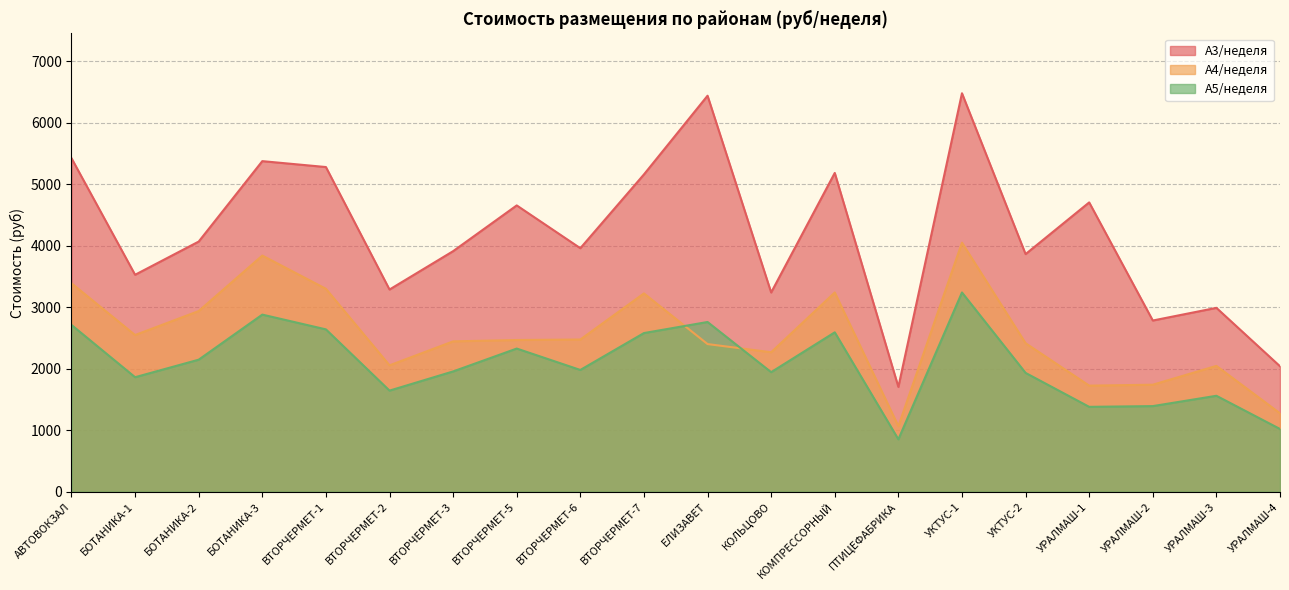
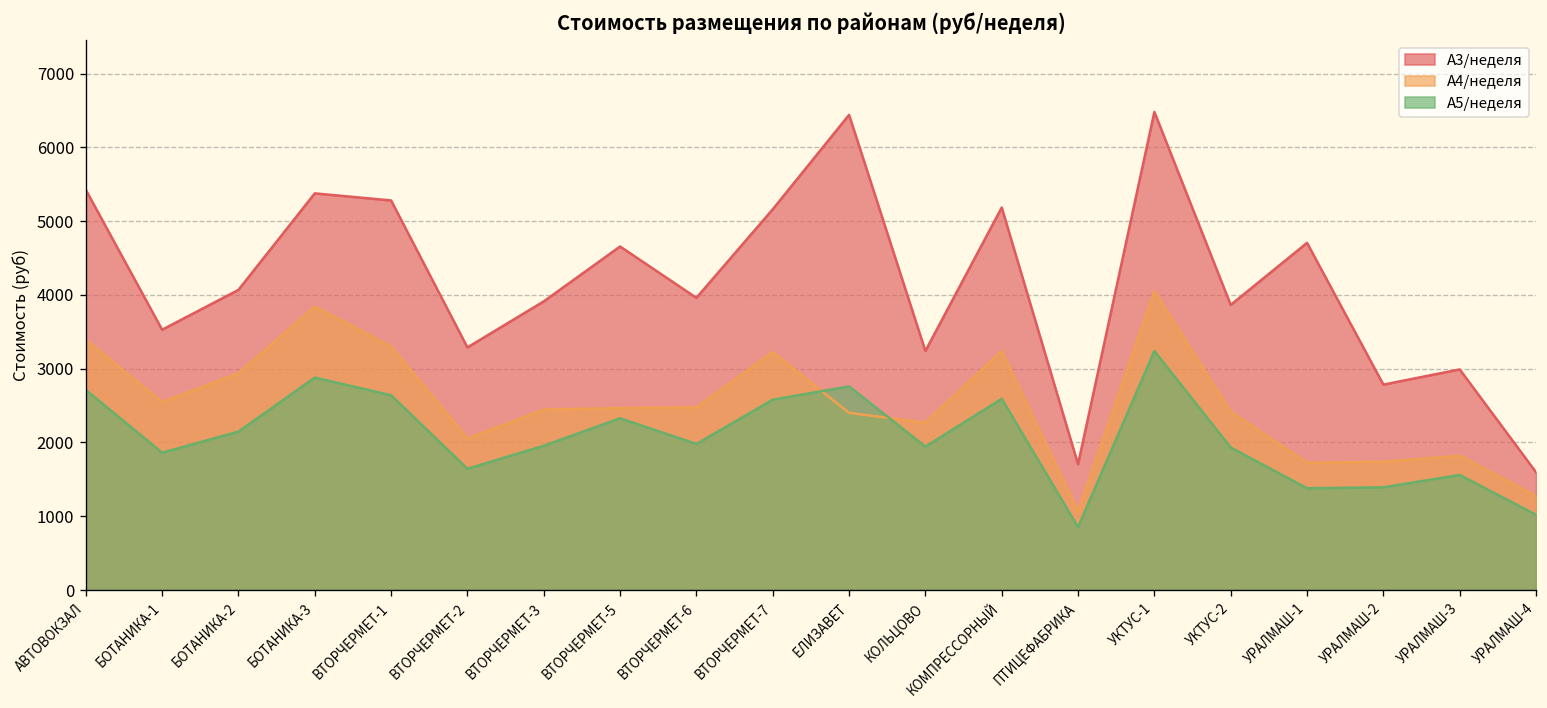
А4/неделя, УРАЛМАШ-3: 2000 -> 1800
А3/неделя, УРАЛМАШ-4: 2000 -> 1600
